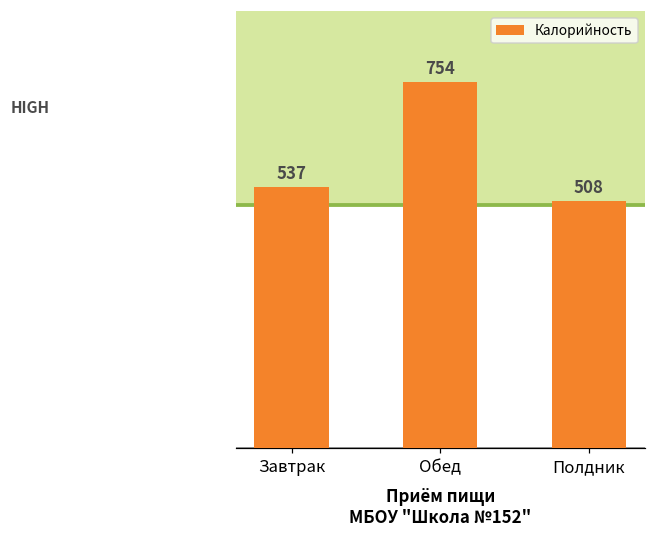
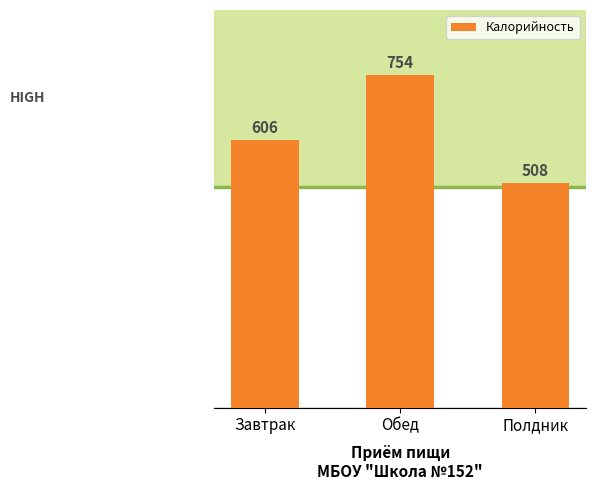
Завтрак: 537 -> 606
